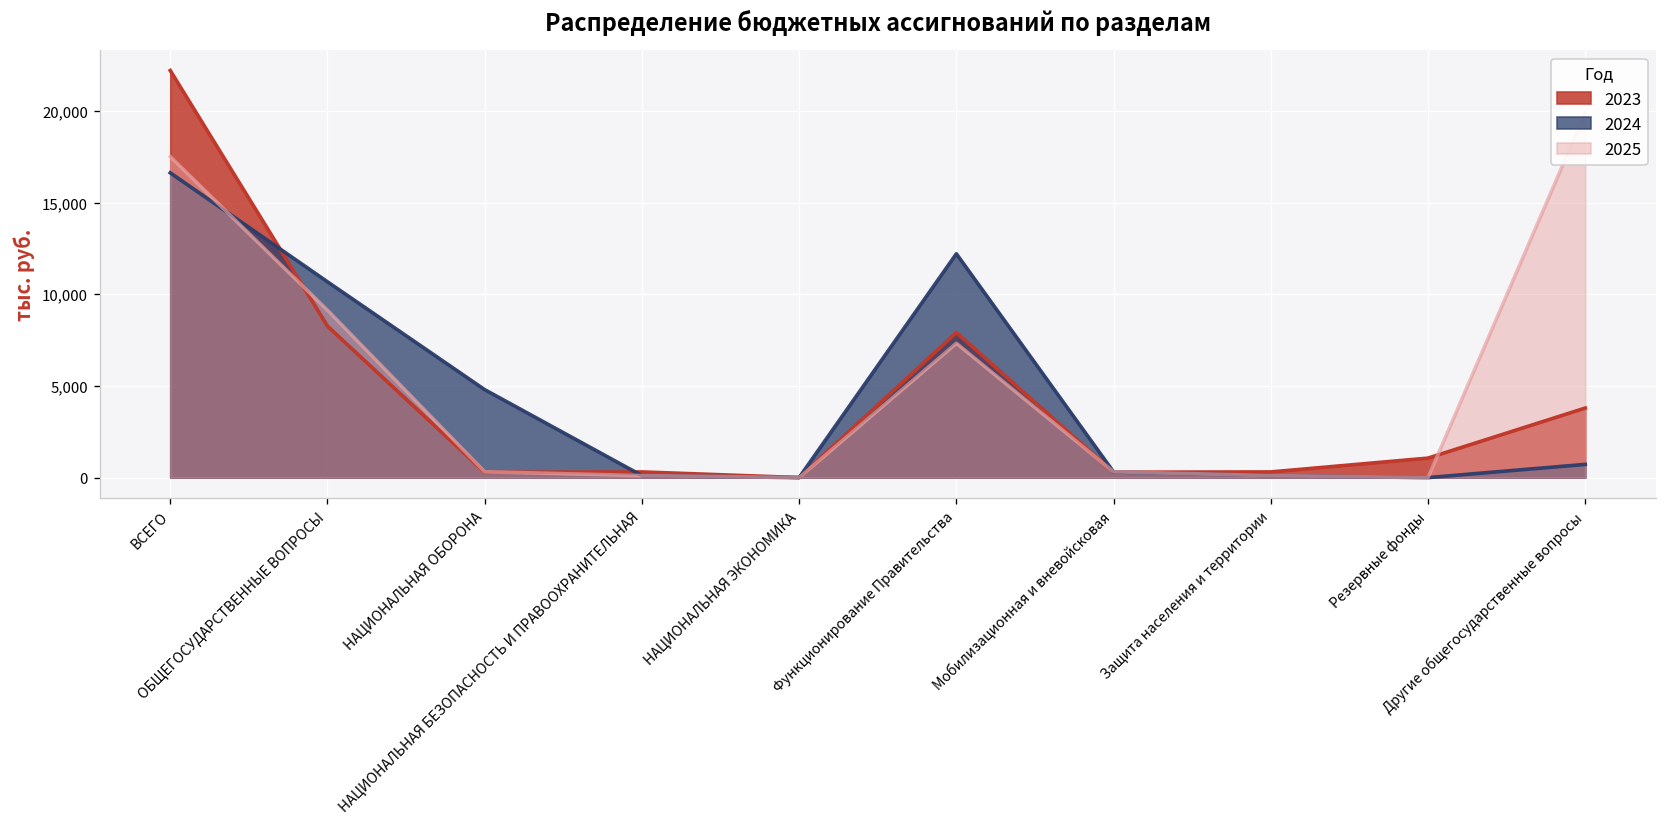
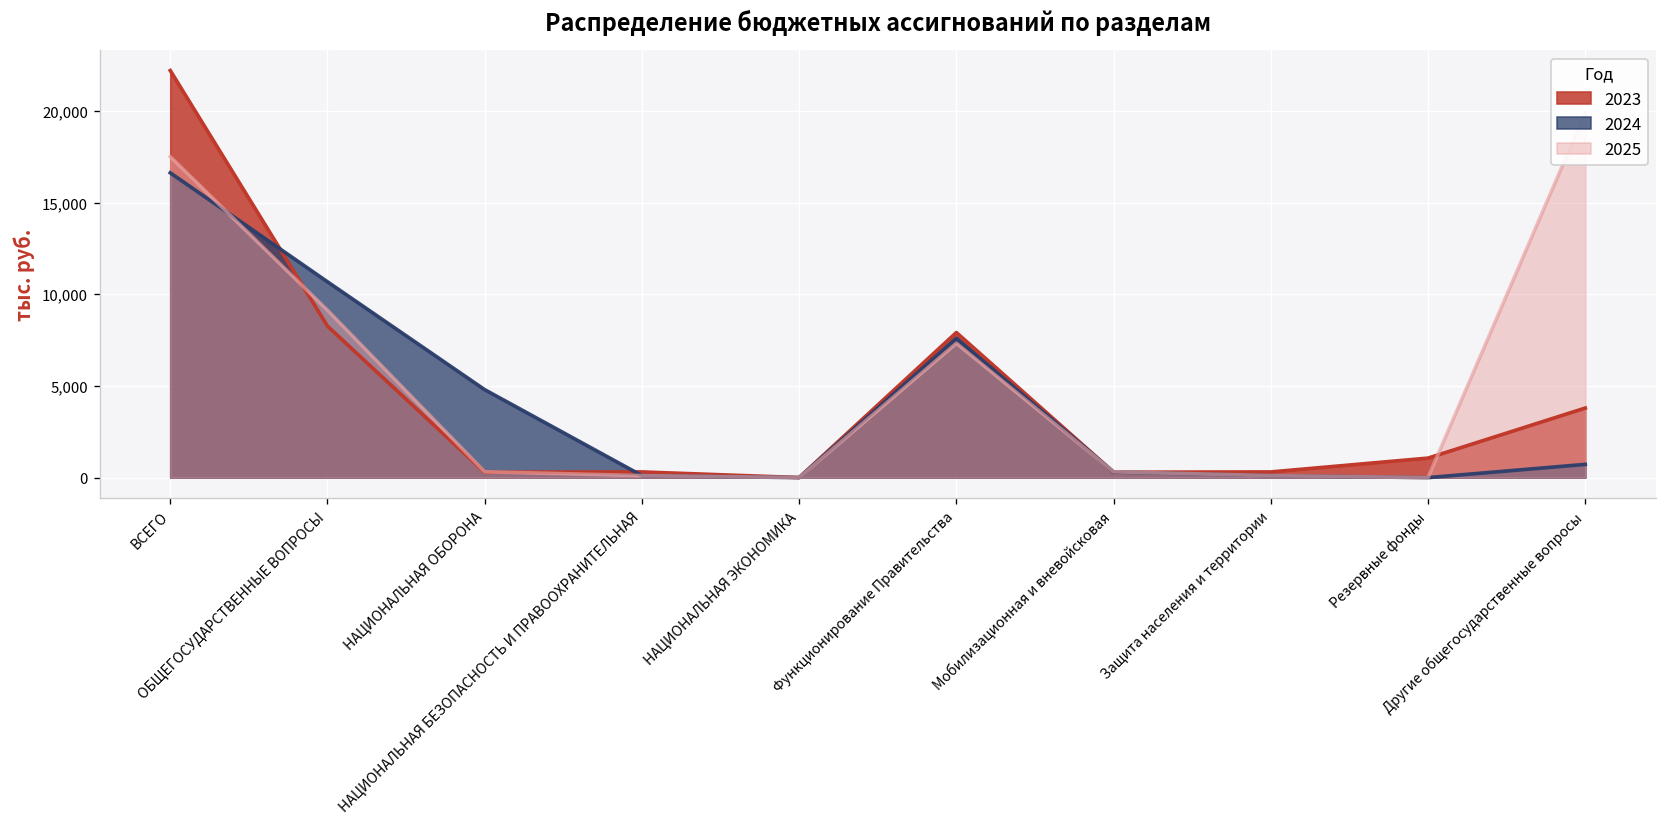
2024, Функционирование Правительства: 12,200 -> 7,600
